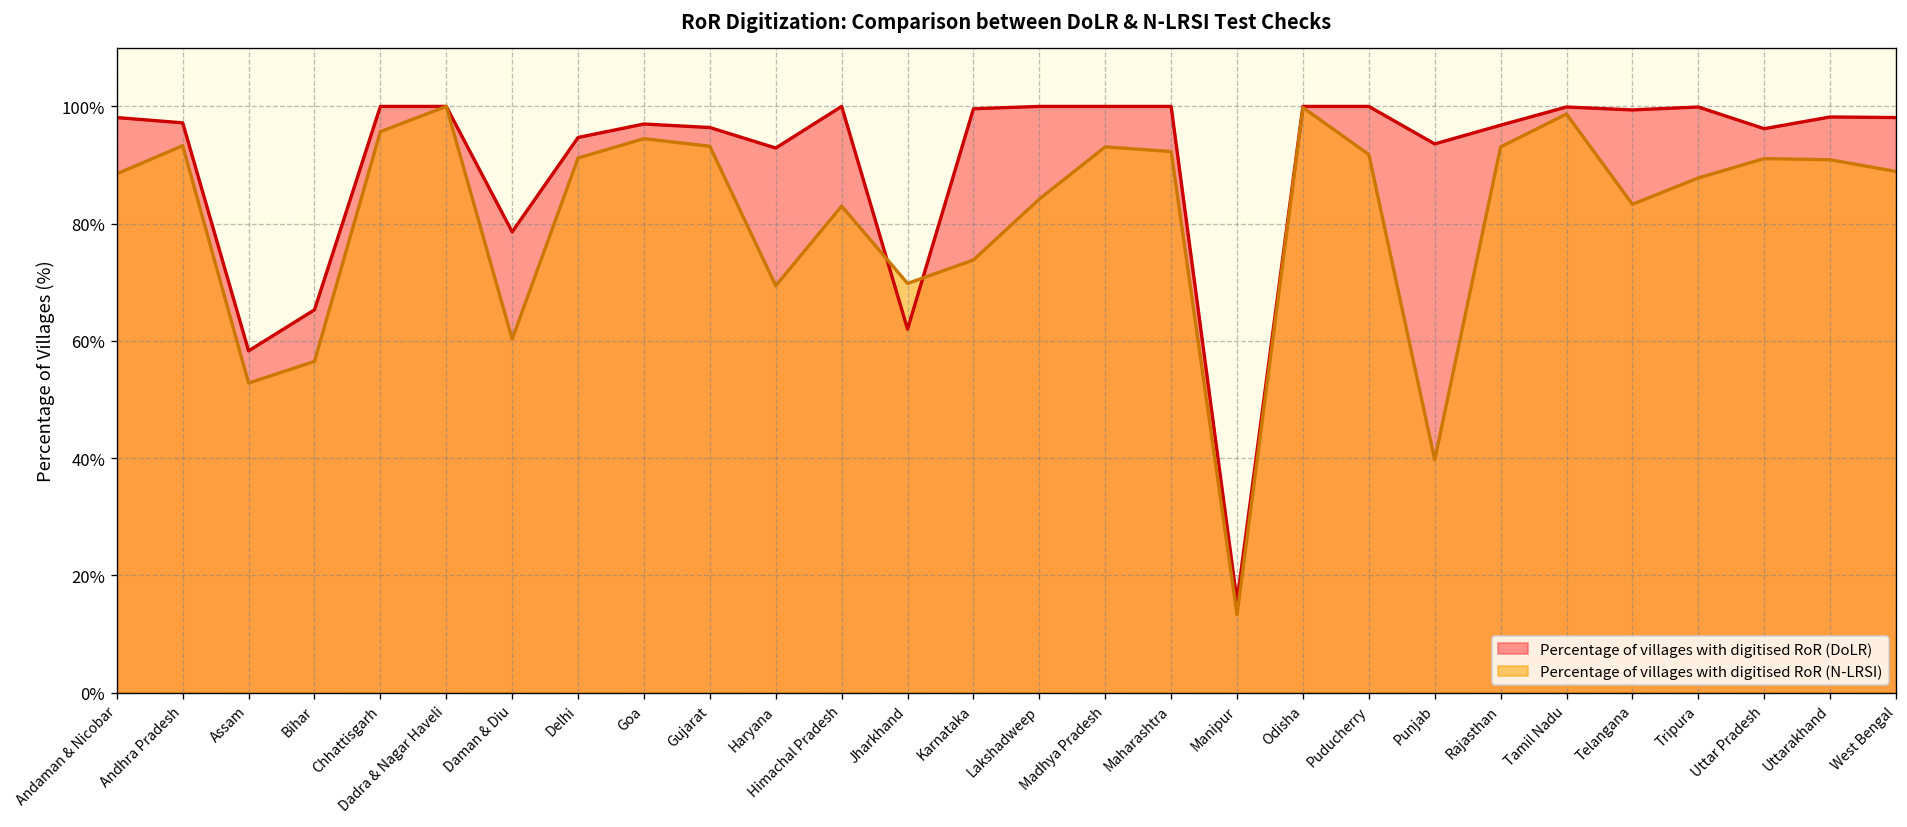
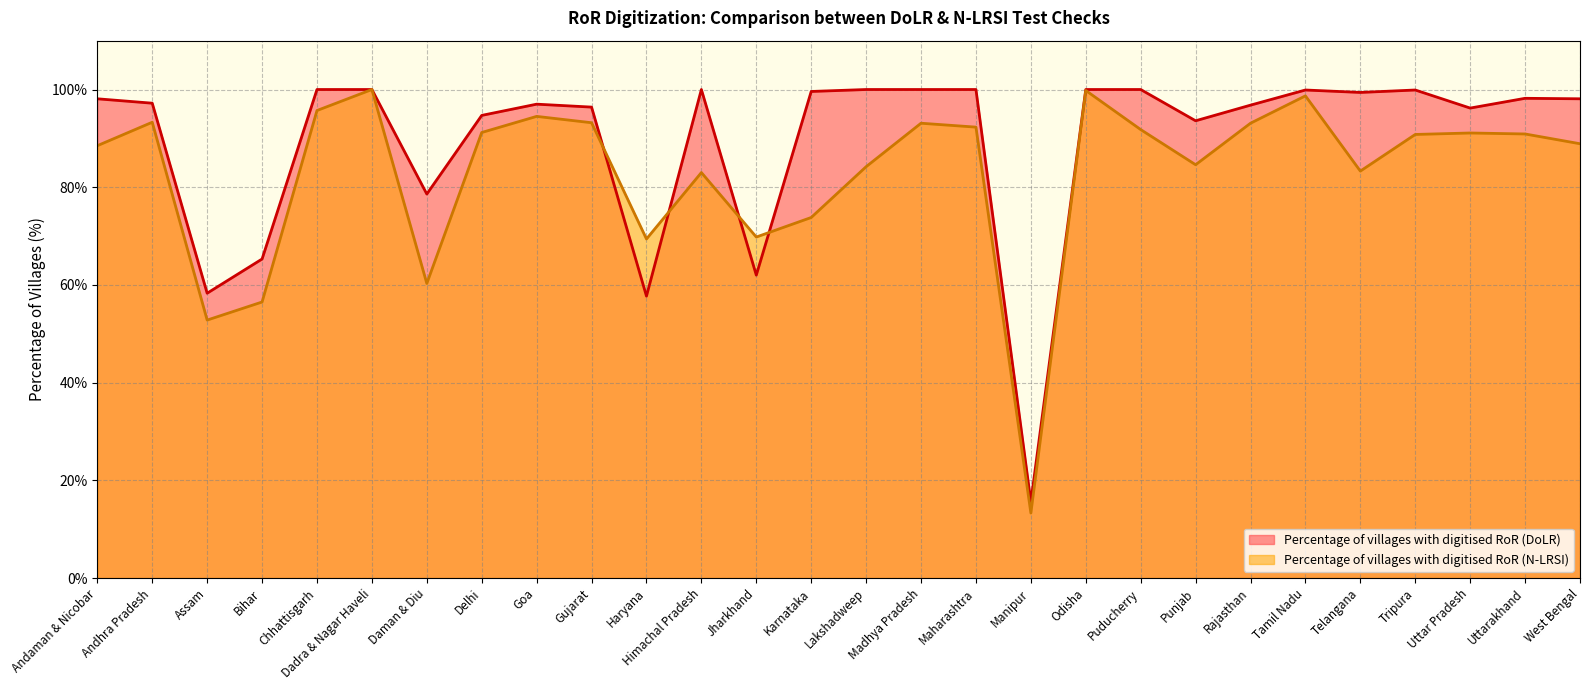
Percentage of villages with digitised RoR (DoLR), Haryana: 93% -> 58%
Percentage of villages with digitised RoR (N-LRSI), Punjab: 40% -> 85%
Percentage of villages with digitised RoR (N-LRSI), Tripura: 88% -> 91%
